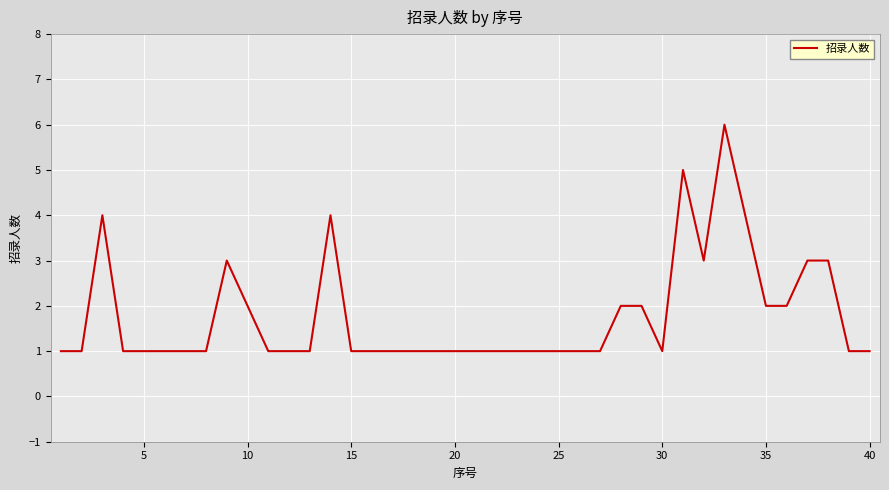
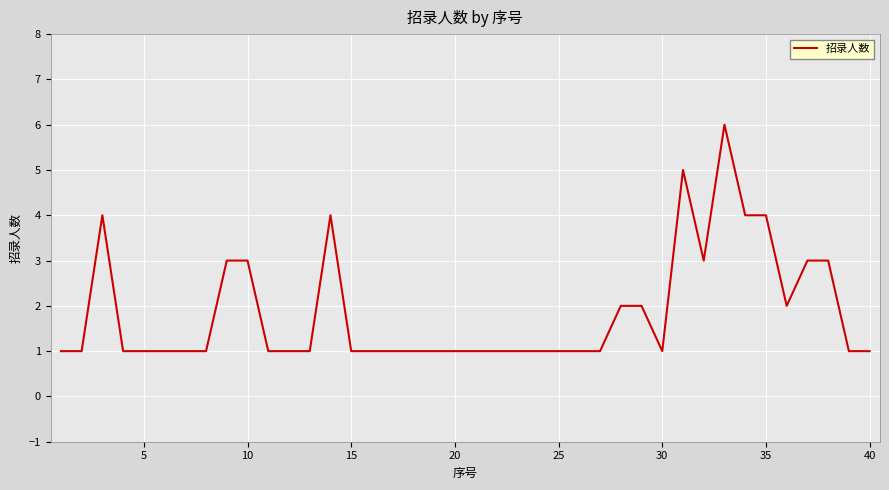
10: 2 -> 3
35: 2 -> 4
